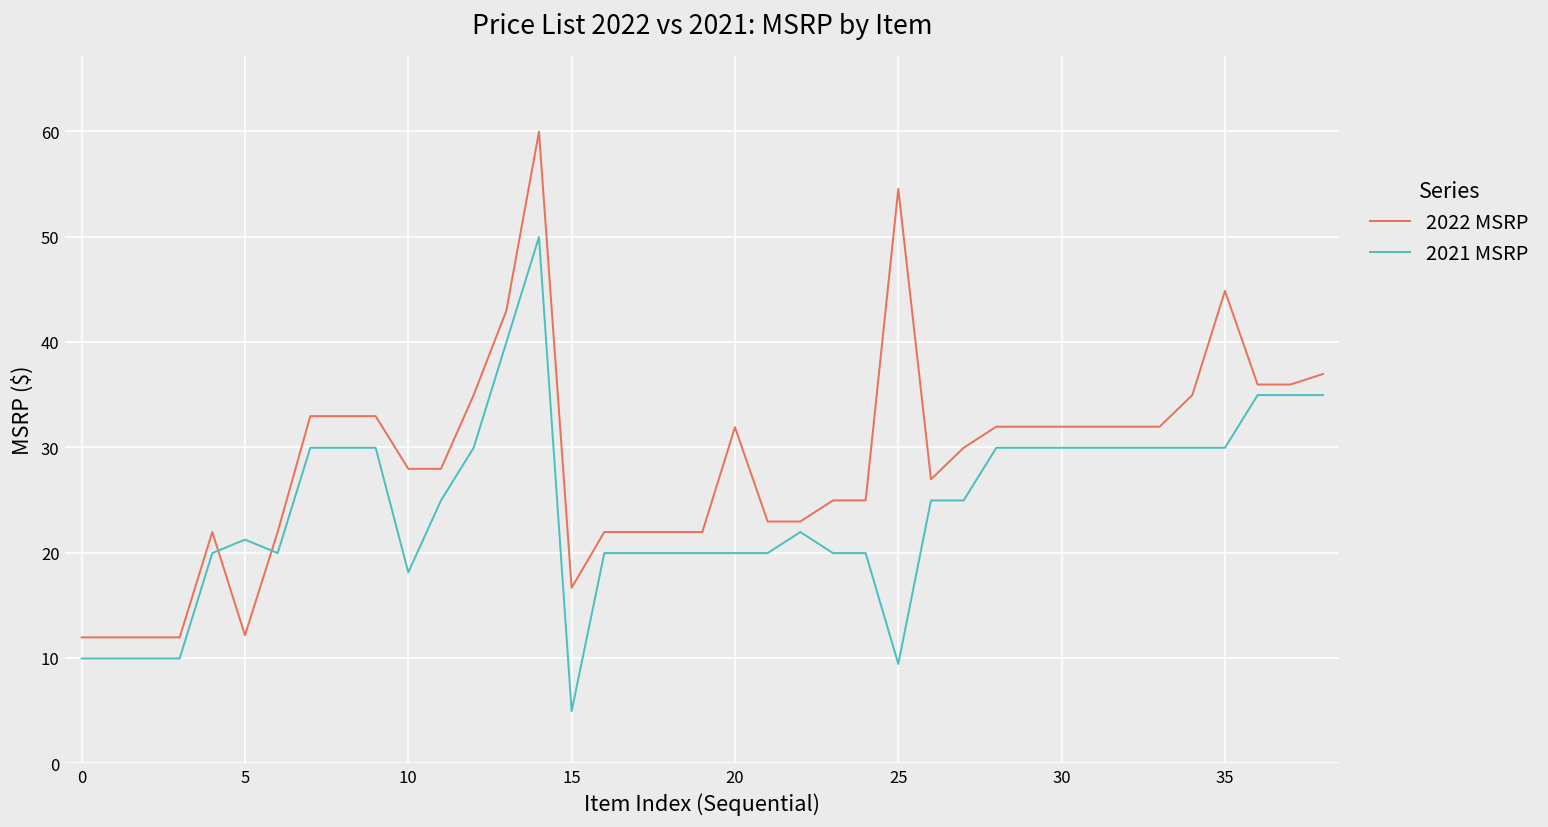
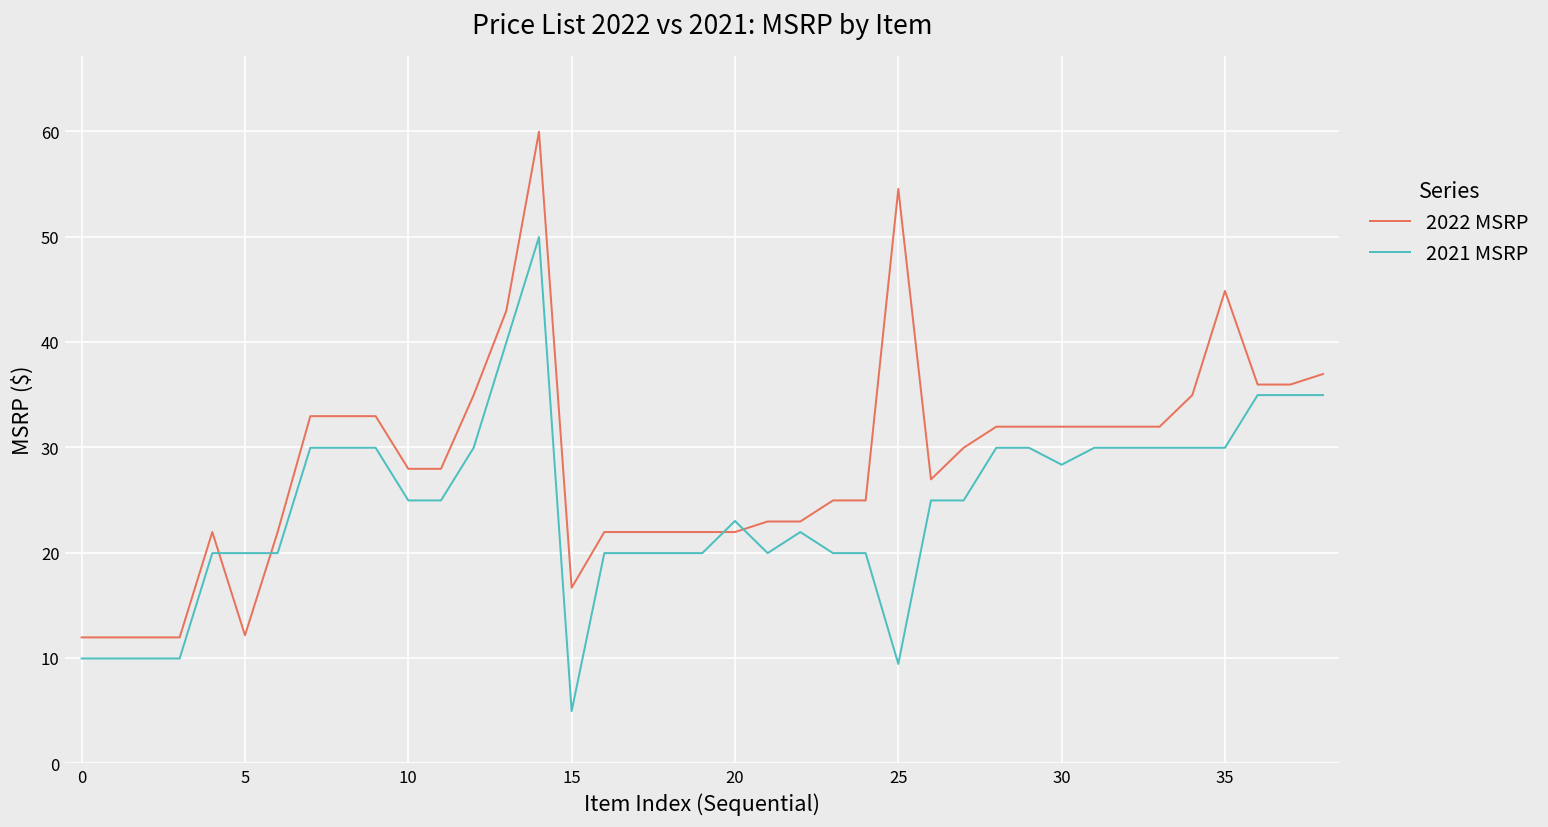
2021 MSRP, 5: 21 -> 20
2021 MSRP, 10: 18 -> 25
2022 MSRP, 20: 32 -> 22
2021 MSRP, 20: 20 -> 23
2021 MSRP, 30: 30 -> 28
